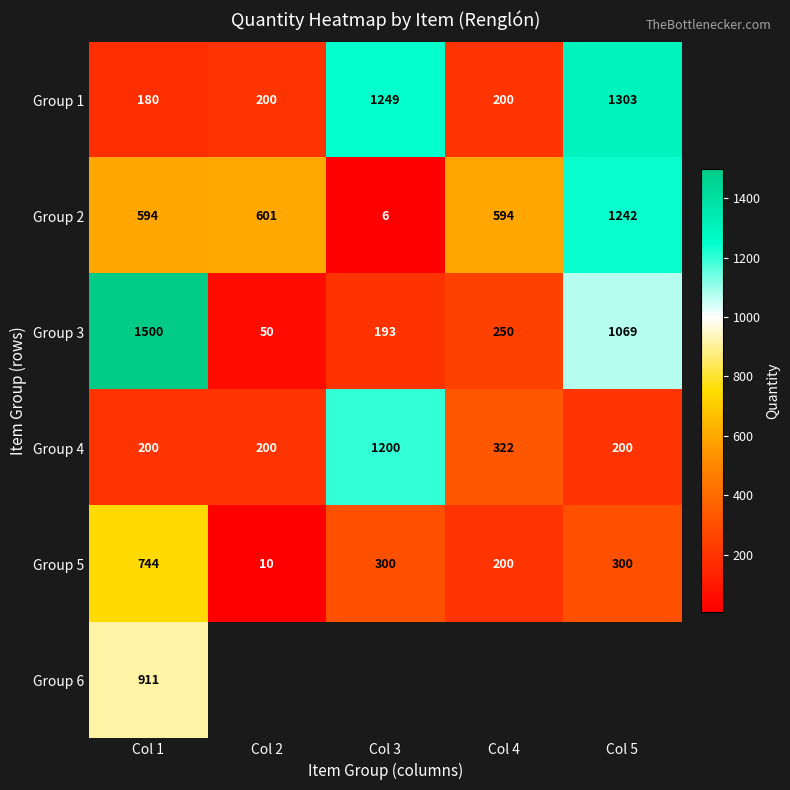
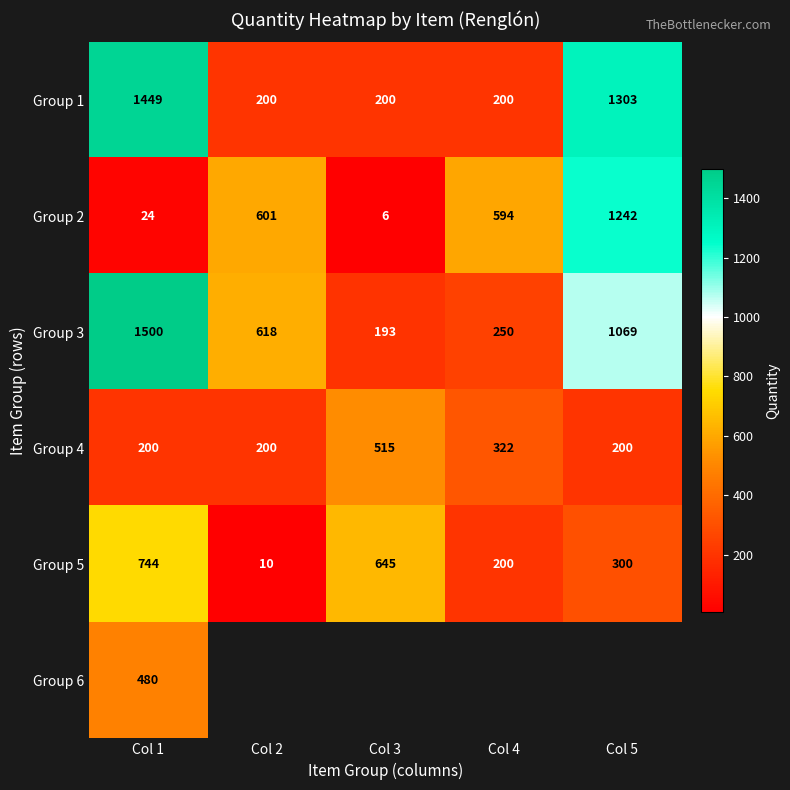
Group 1, Col 1: 180 -> 1449
Group 1, Col 3: 1249 -> 200
Group 2, Col 1: 594 -> 24
Group 3, Col 2: 50 -> 618
Group 4, Col 3: 1200 -> 515
Group 5, Col 3: 300 -> 645
Group 6, Col 1: 911 -> 480
